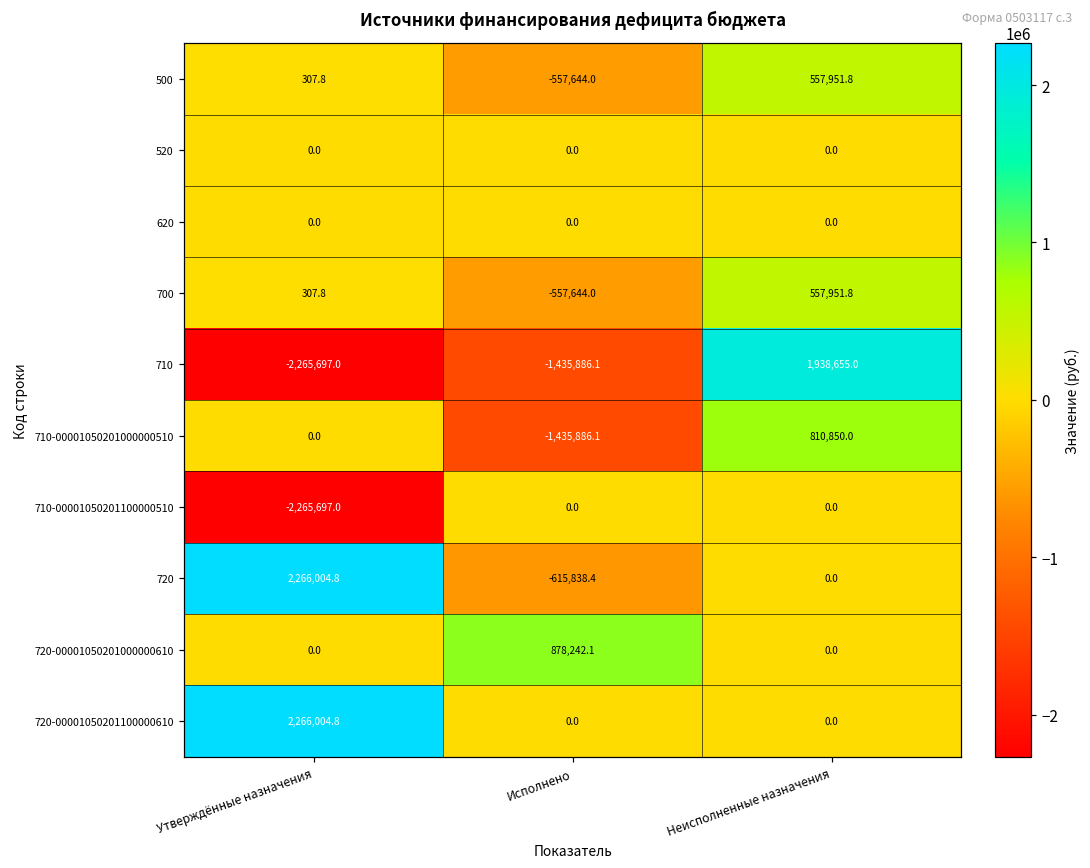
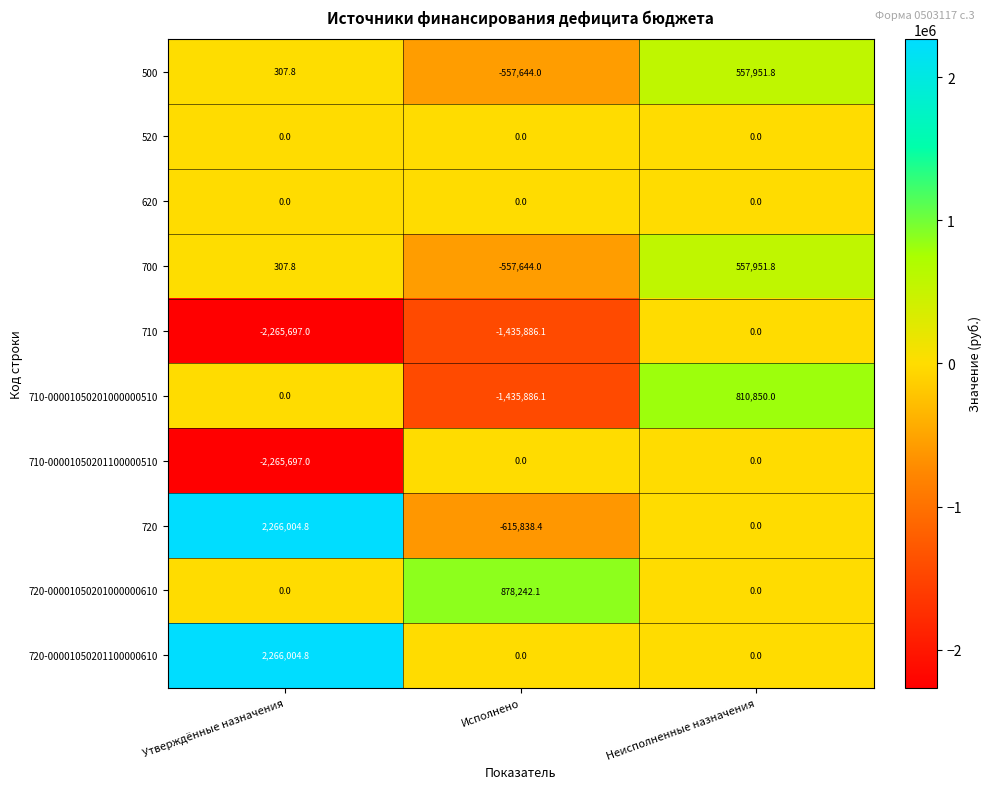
710, Неисполненные назначения: 1,938,655.0 -> 0.0
